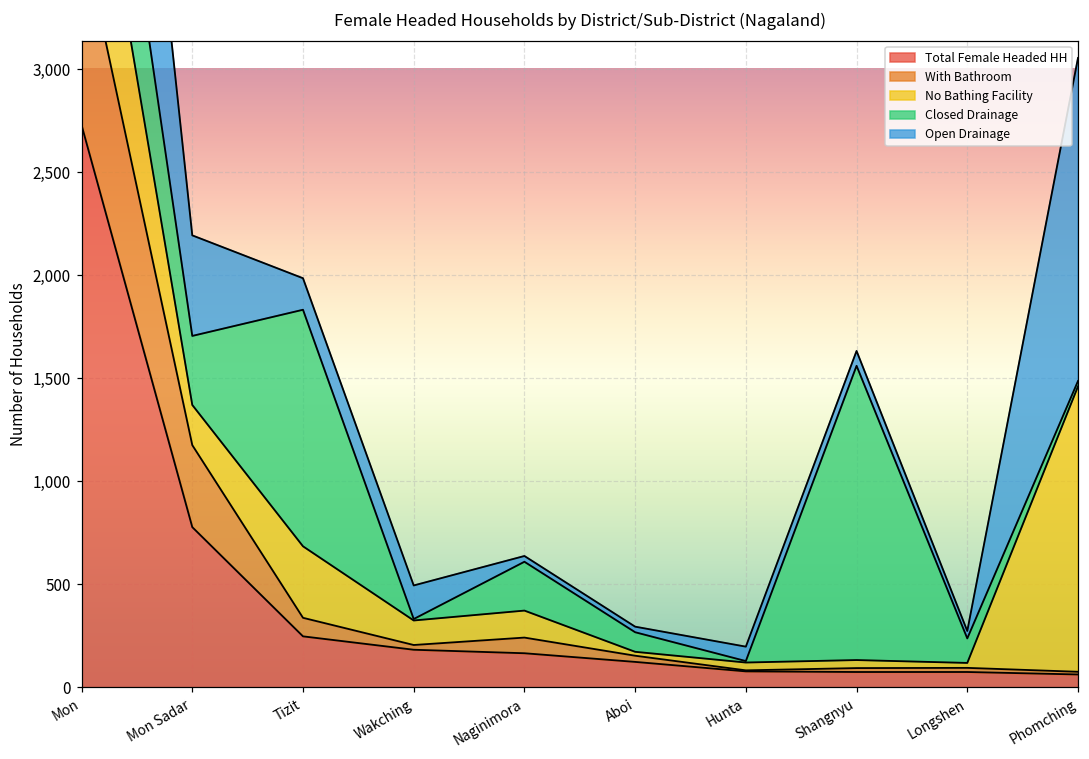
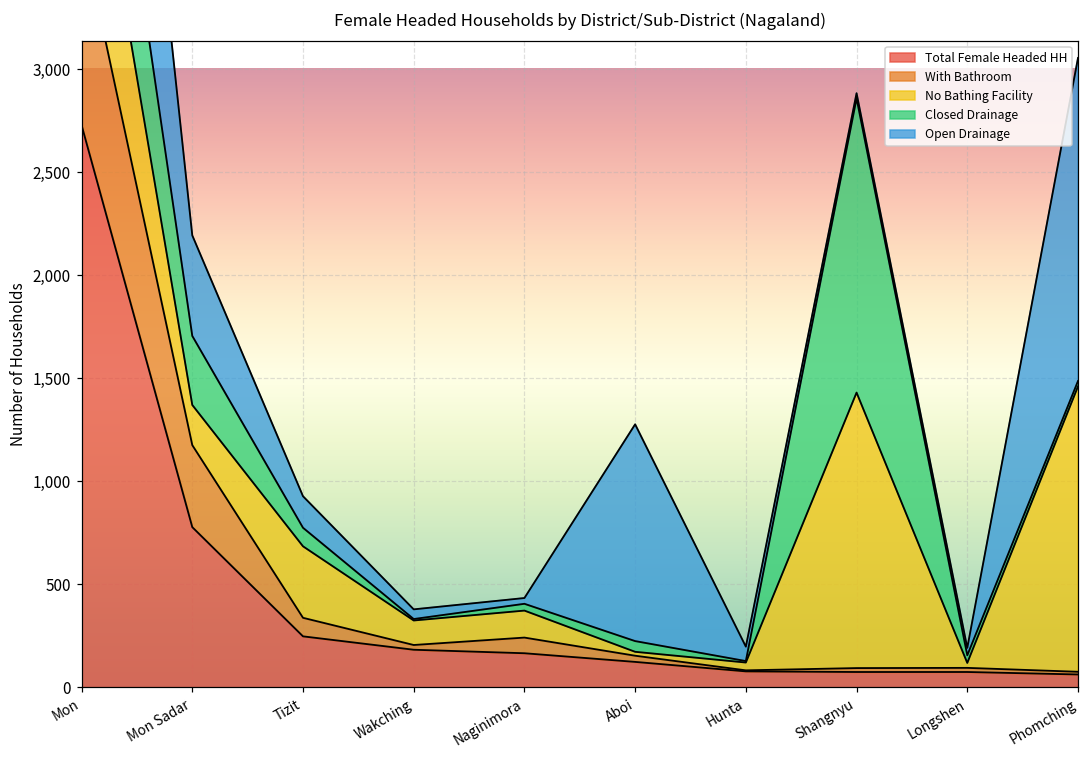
Closed Drainage, Tizit: 1,150 -> 90
Open Drainage, Wakching: 160 -> 50
Closed Drainage, Naginimora: 240 -> 30
Closed Drainage, Aboi: 100 -> 50
Open Drainage, Aboi: 30 -> 1,050
No Bathing Facility, Shangnyu: 40 -> 1,340
Open Drainage, Shangnyu: 70 -> 30
Closed Drainage, Longshen: 120 -> 40
